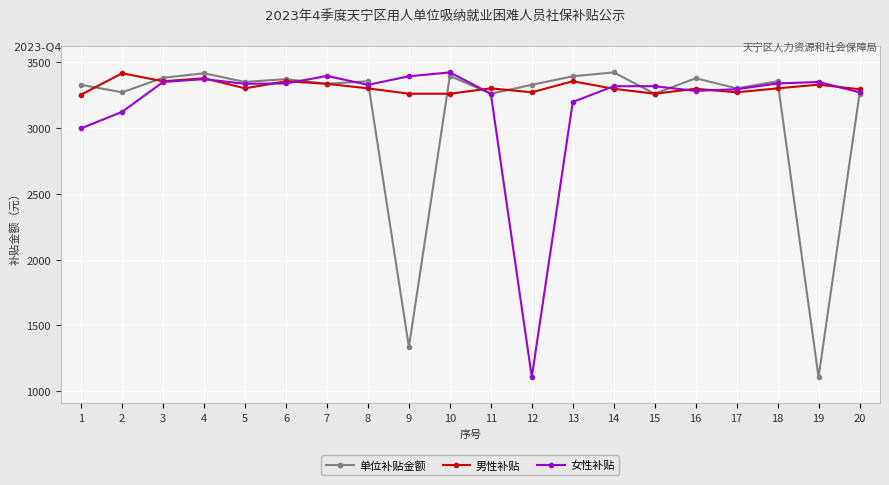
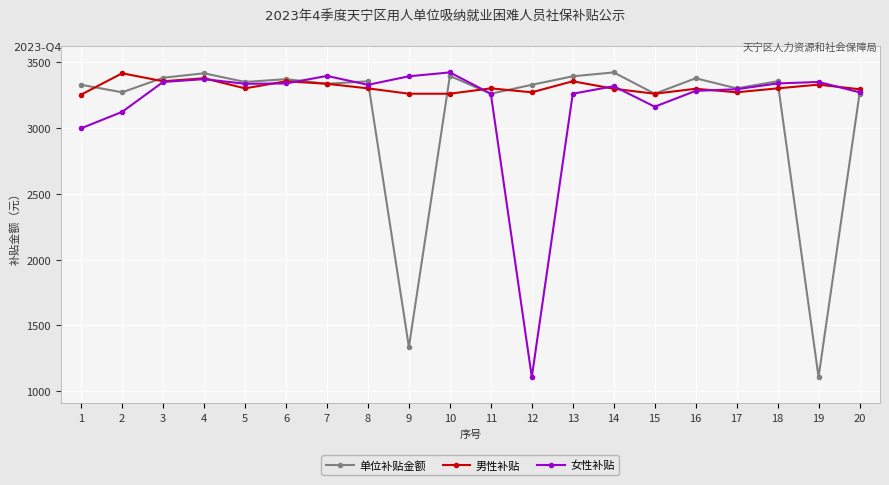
女性补贴, 13: 3200 -> 3260
女性补贴, 15: 3320 -> 3160
